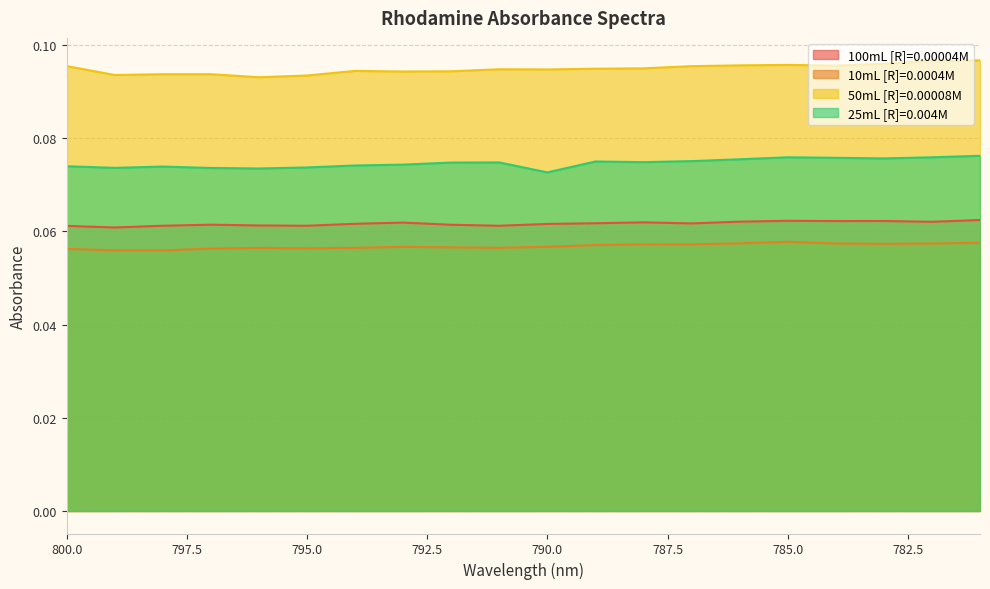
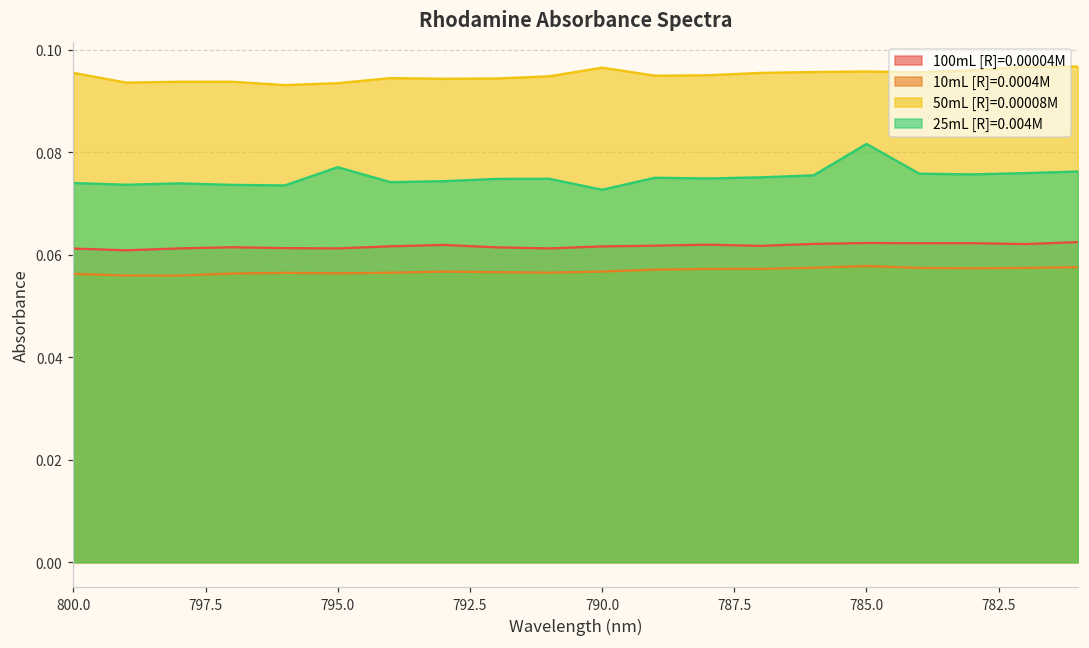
25mL [R]=0.004M, 795.0: 0.074 -> 0.077
50mL [R]=0.00008M, 790.0: 0.095 -> 0.096
25mL [R]=0.004M, 785.0: 0.076 -> 0.082
